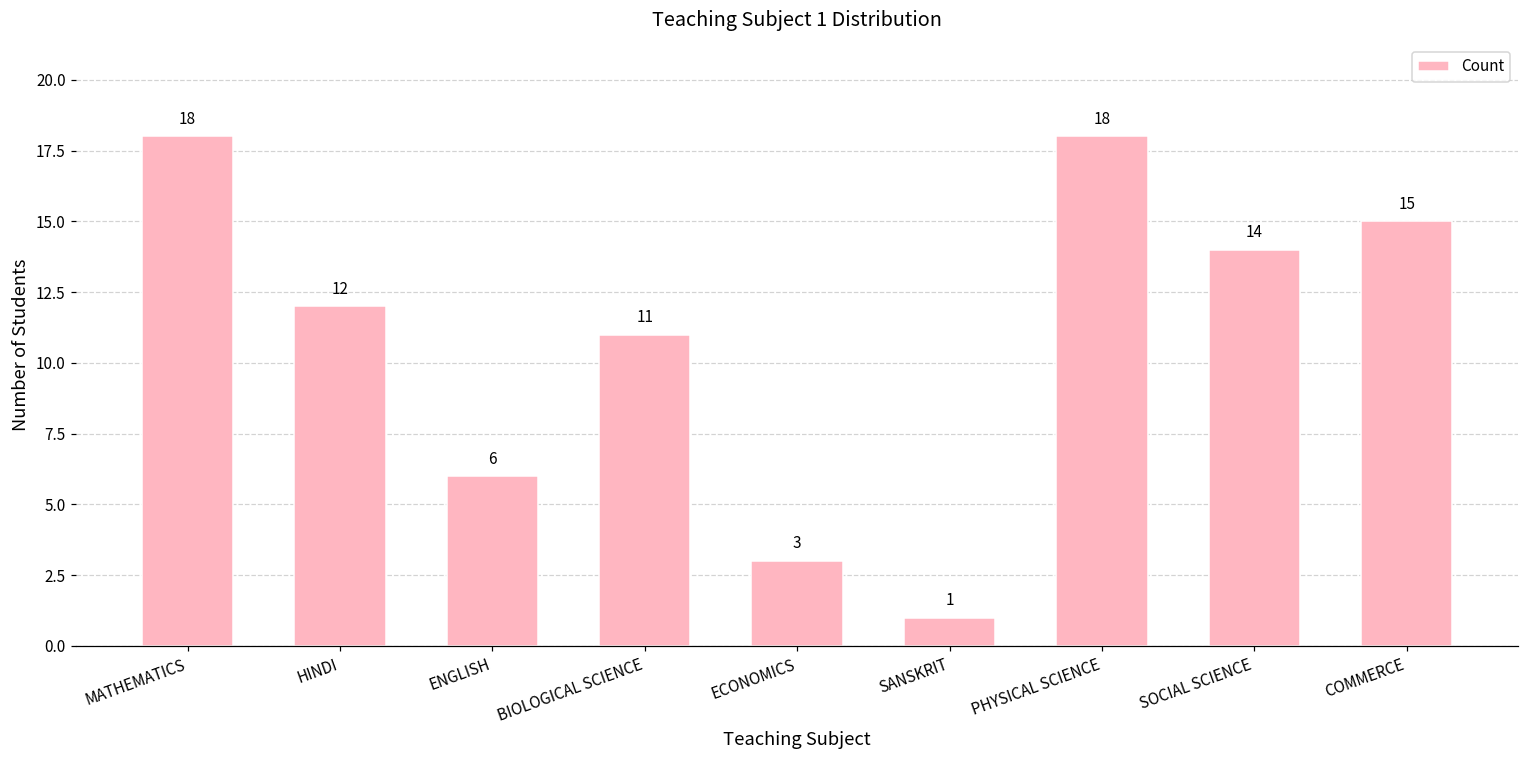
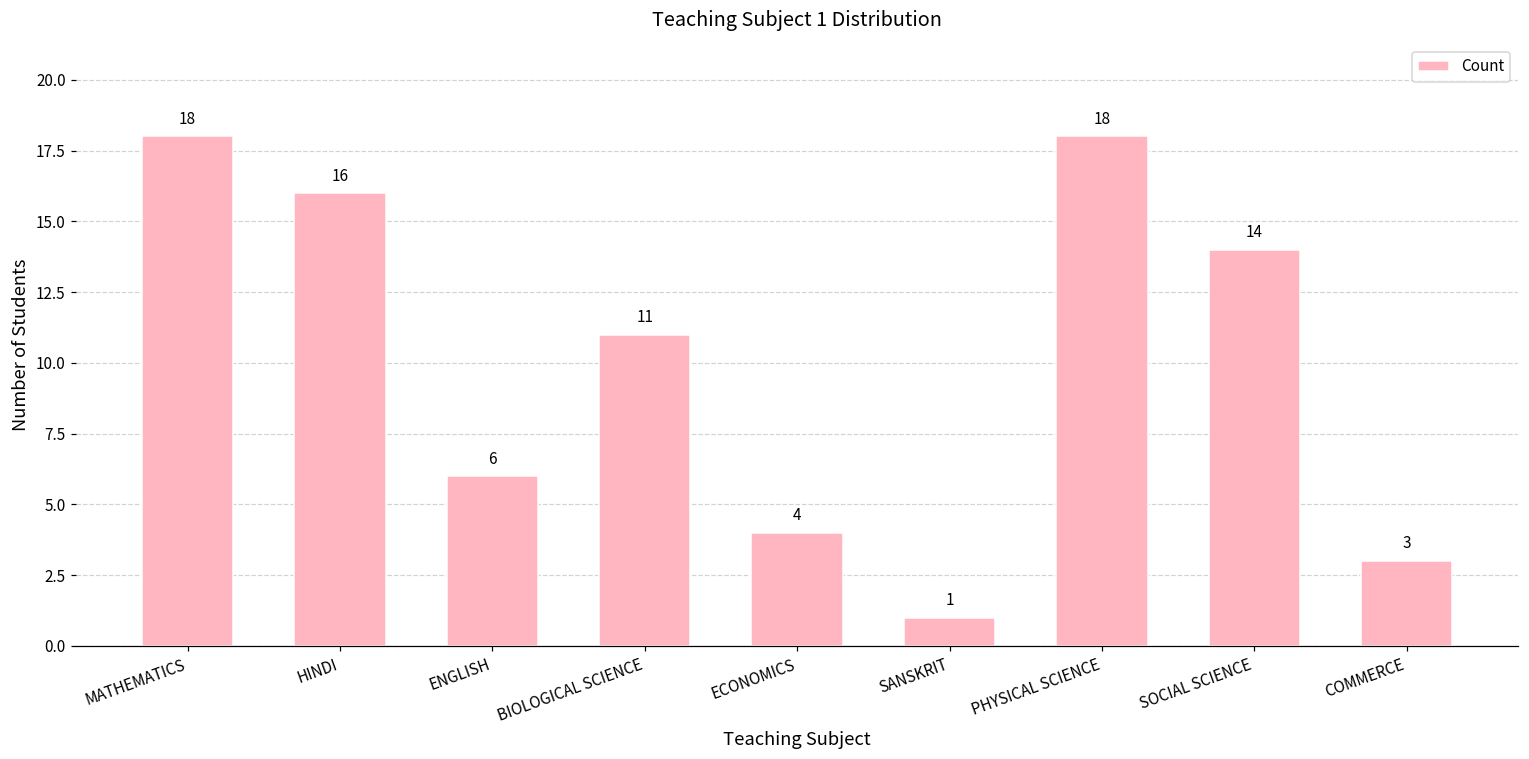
HINDI: 12 -> 16
ECONOMICS: 3 -> 4
COMMERCE: 15 -> 3
